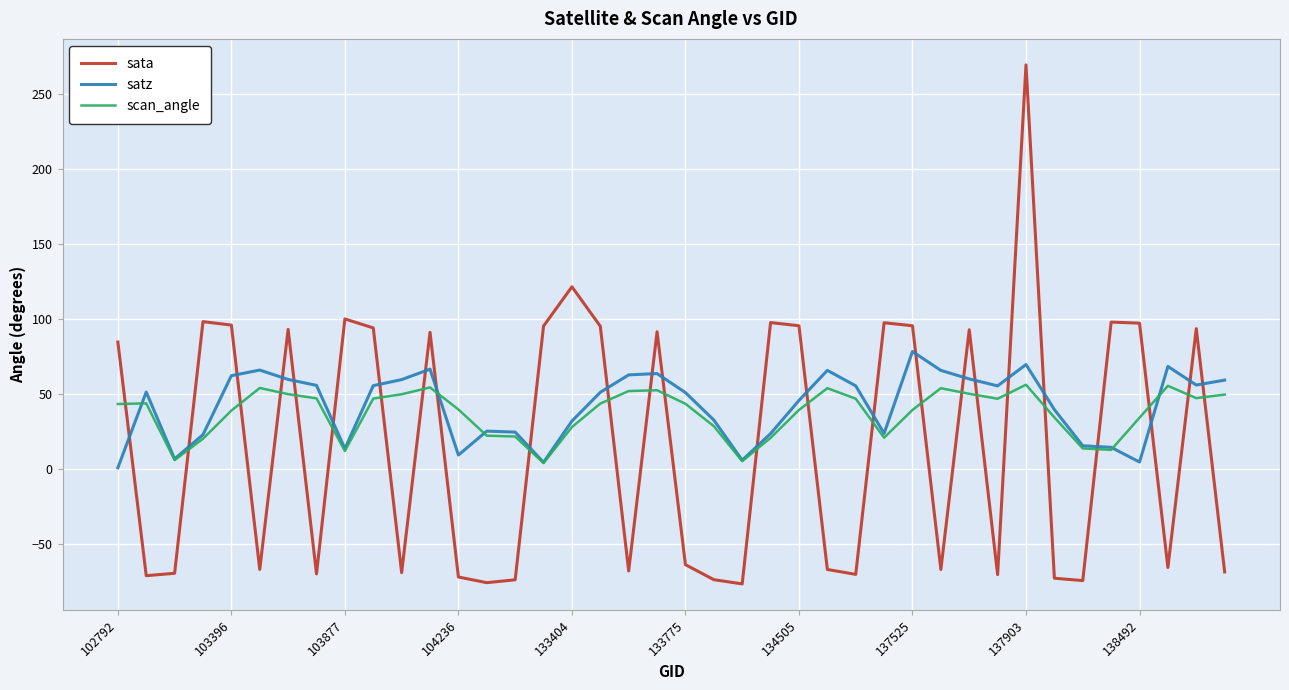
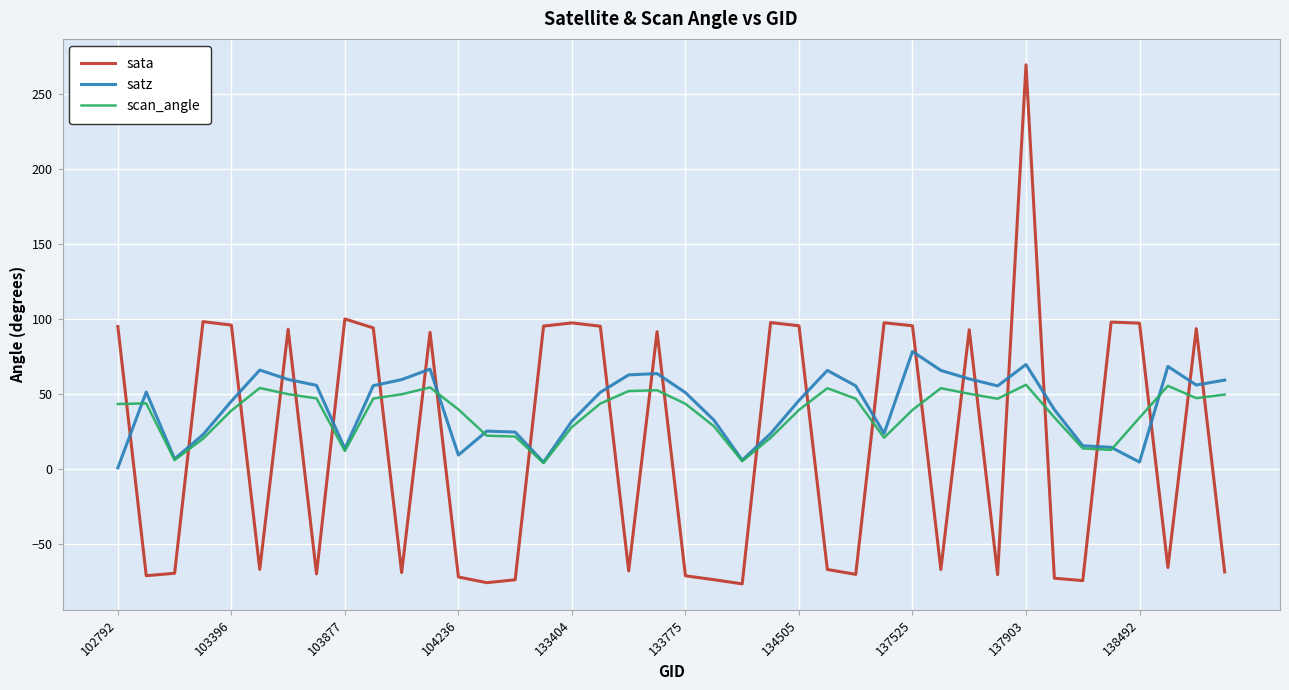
sata, 102792: 85 -> 95
satz, 103396: 62 -> 45
sata, 133404: 122 -> 97
sata, 133775: -64 -> -71
